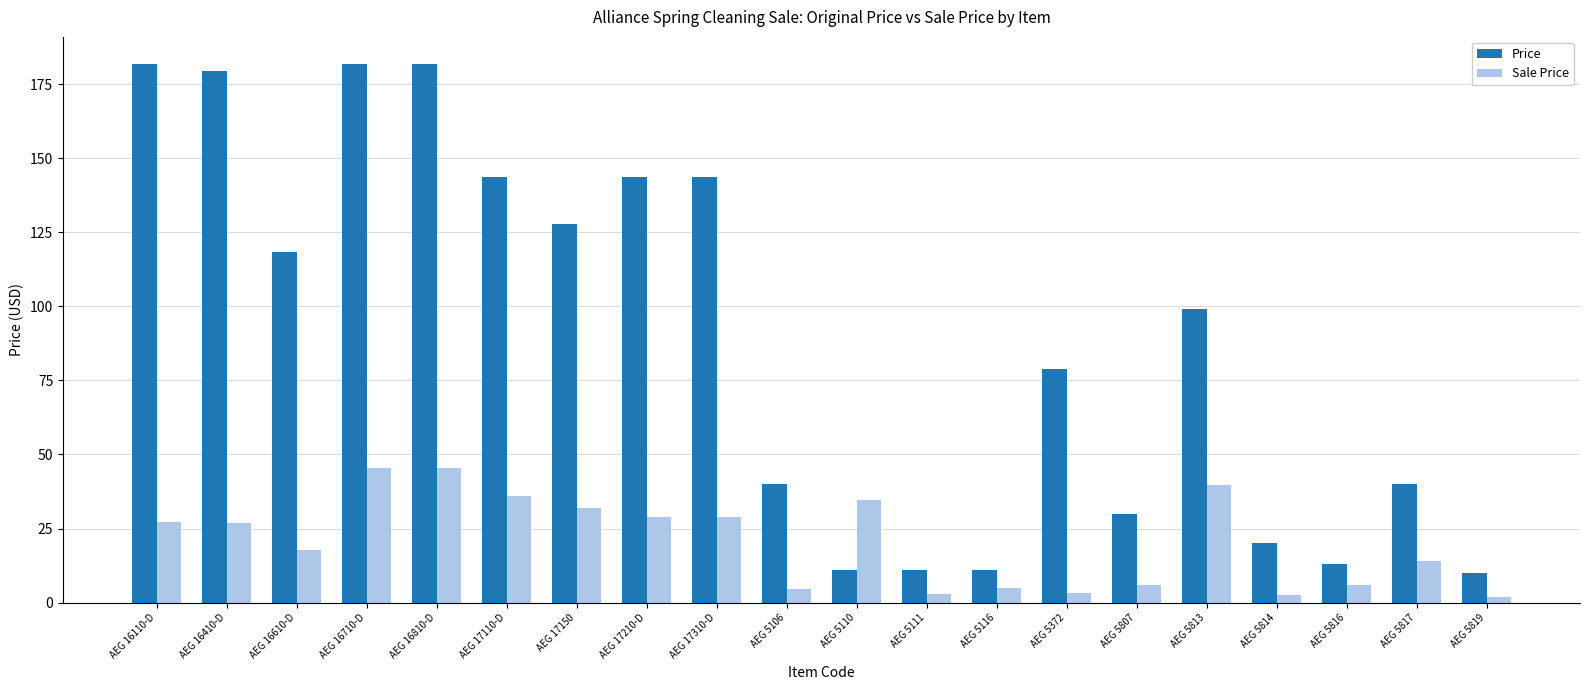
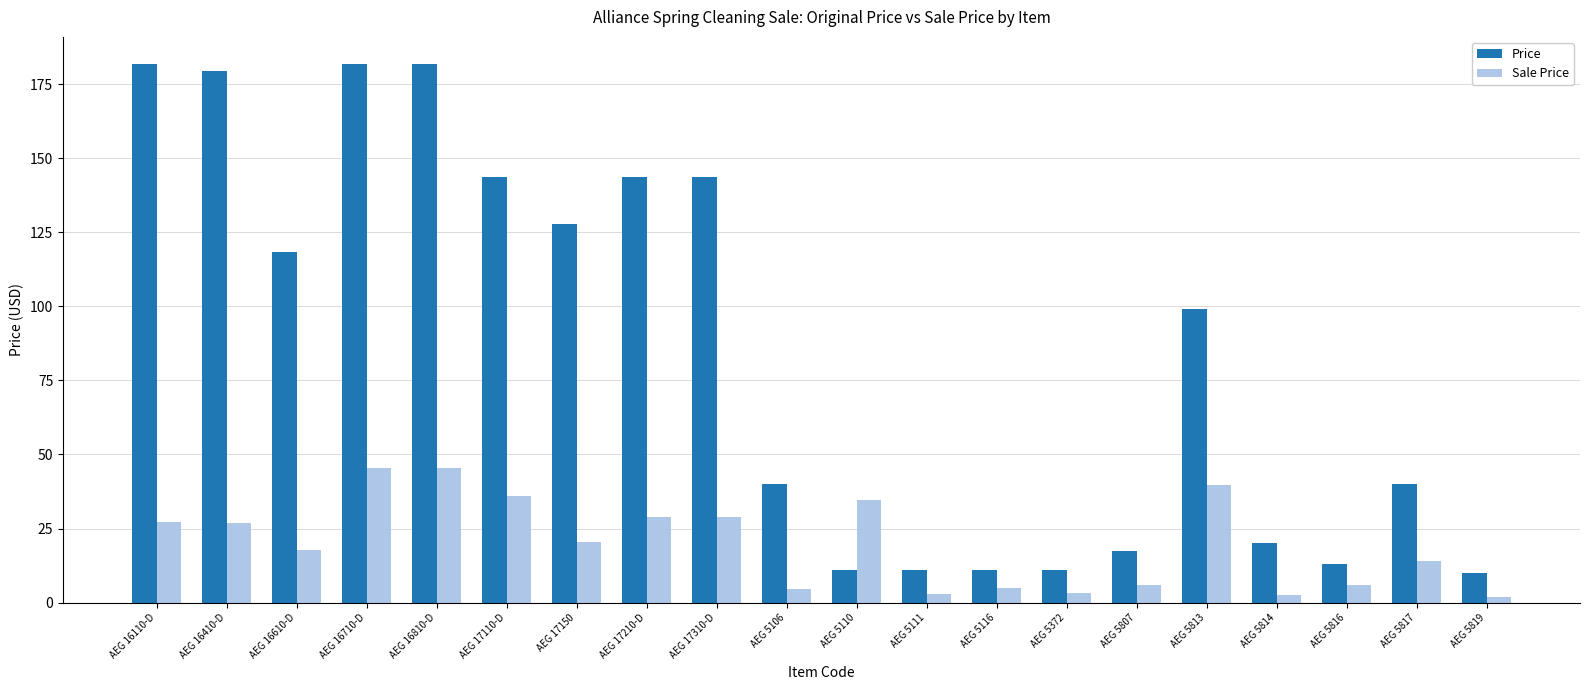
Sale Price, AEG 17150: 32 -> 20
Price, AEG 5372: 79 -> 11
Price, AEG 5807: 30 -> 17
